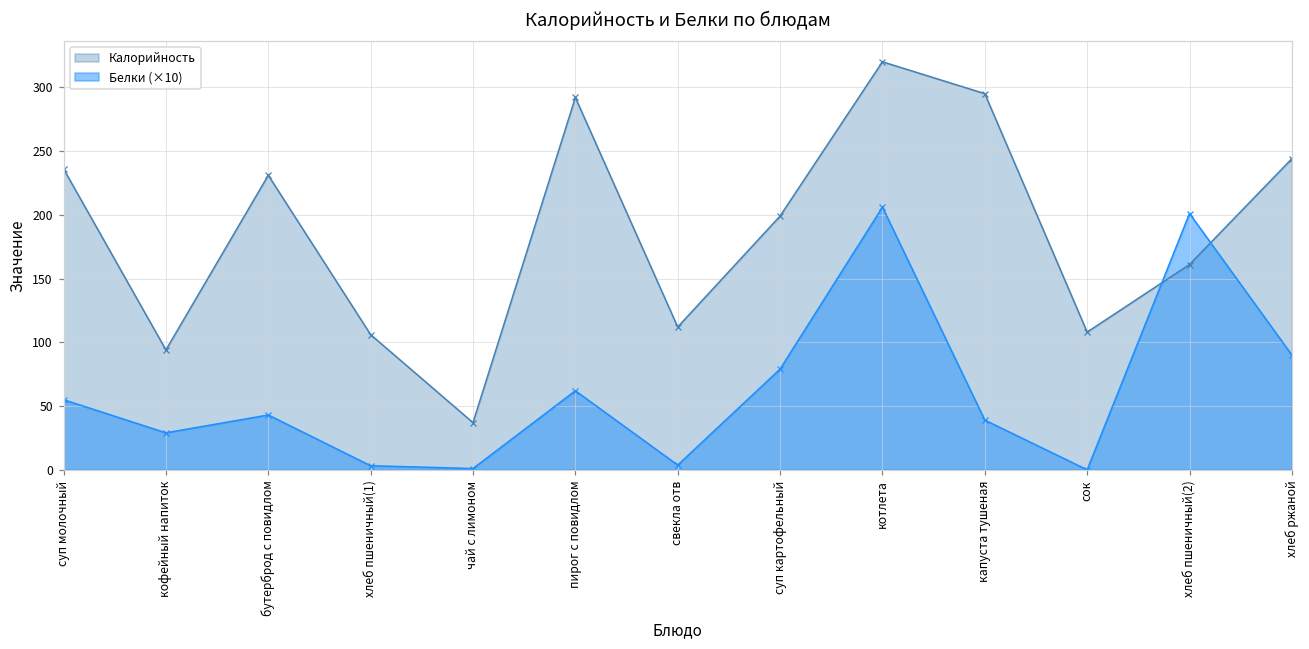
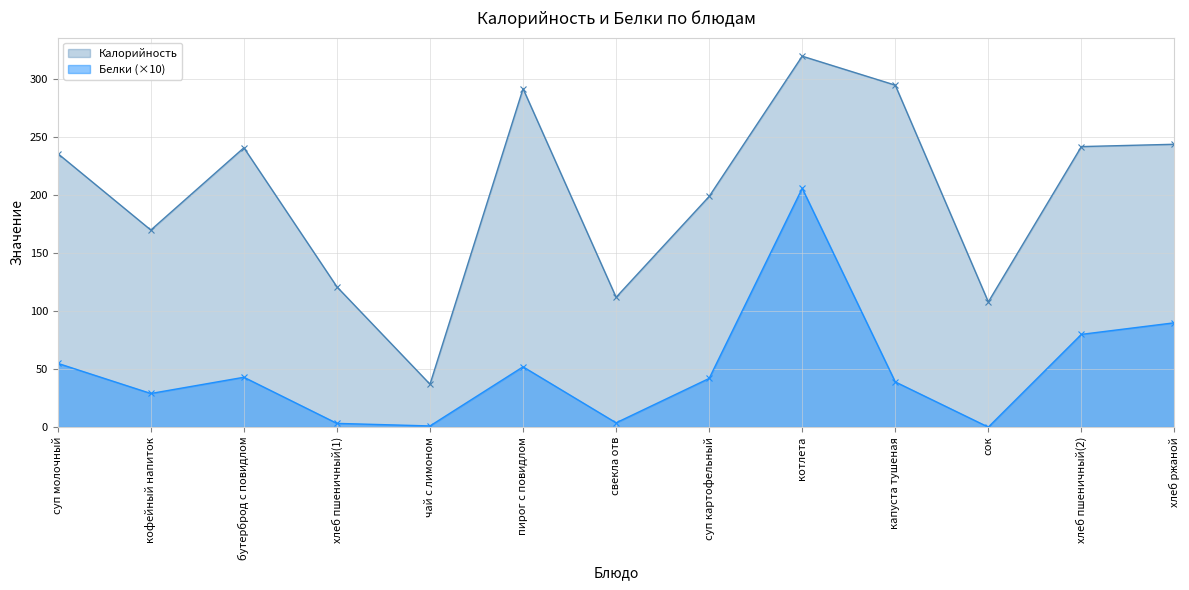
Калорийность, кофейный напиток: 94 -> 170
Калорийность, бутерброд с повидлом: 231 -> 241
Калорийность, хлеб пшеничный(1): 106 -> 121
Белки (×10), пирог с повидлом: 62 -> 52
Белки (×10), суп картофельный: 79 -> 42
Калорийность, хлеб пшеничный(2): 161 -> 242
Белки (×10), хлеб пшеничный(2): 201 -> 80
